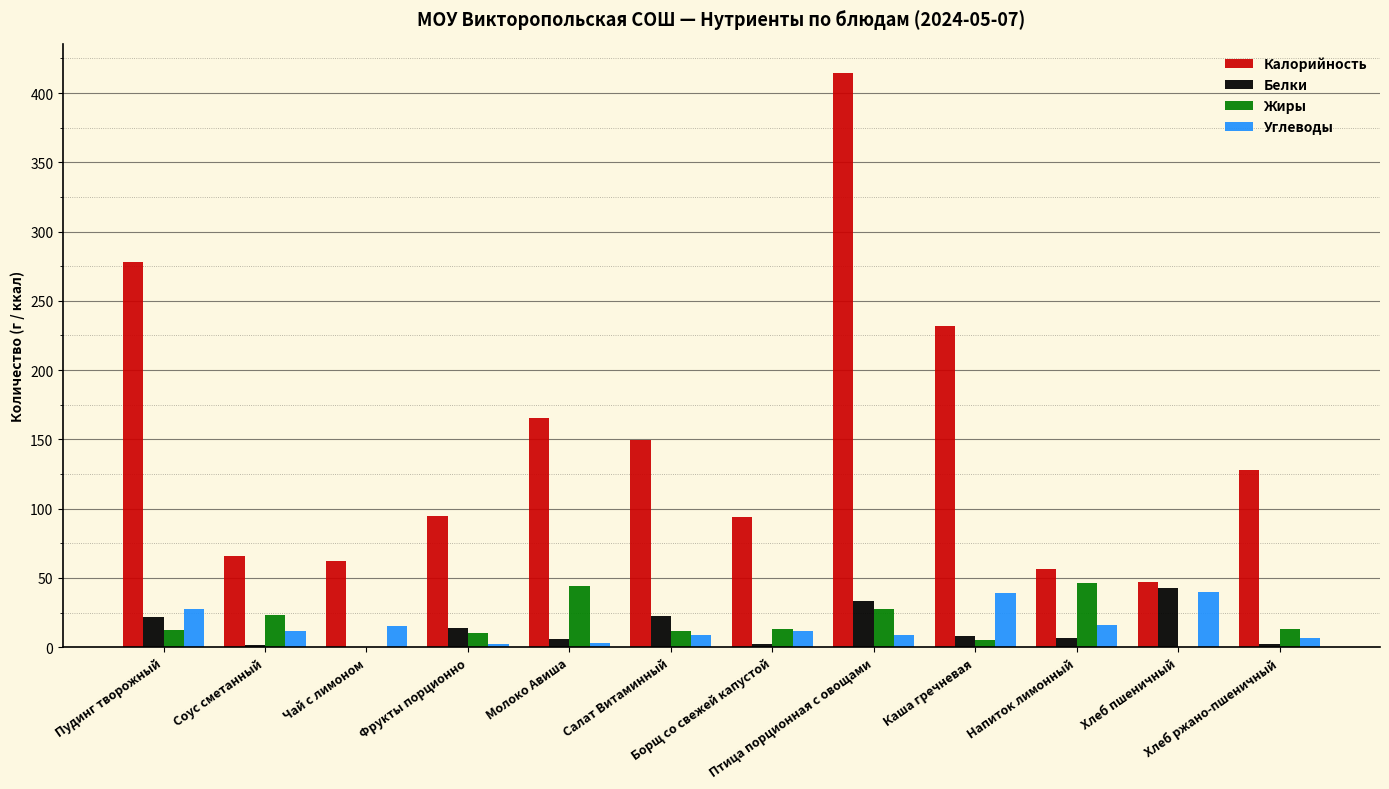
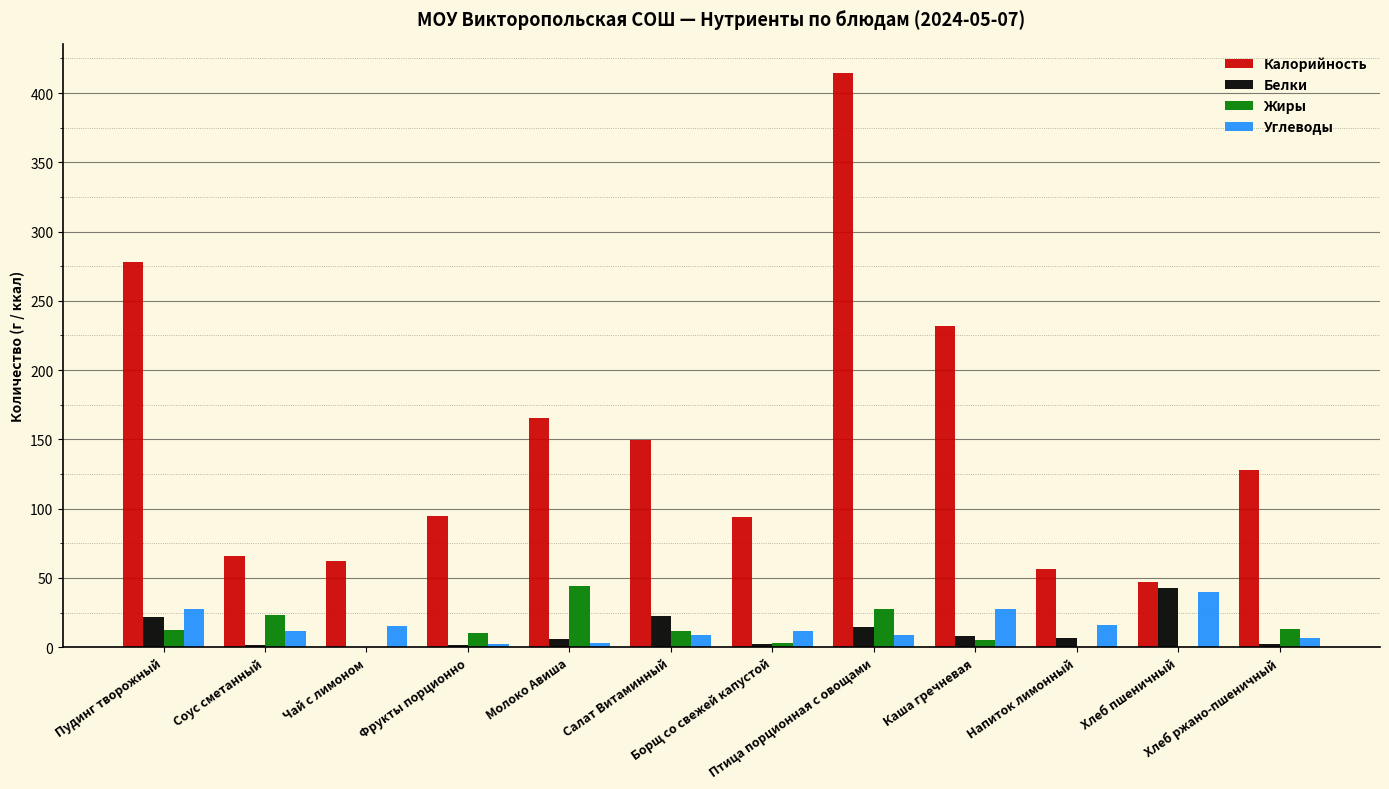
Белки, Фрукты порционно: 14 -> 2
Жиры, Борщ со свежей капустой: 13 -> 3
Белки, Птица порционная с овощами: 33 -> 15
Углеводы, Каша гречневая: 39 -> 27
Жиры, Напиток лимонный: 46 -> 0
